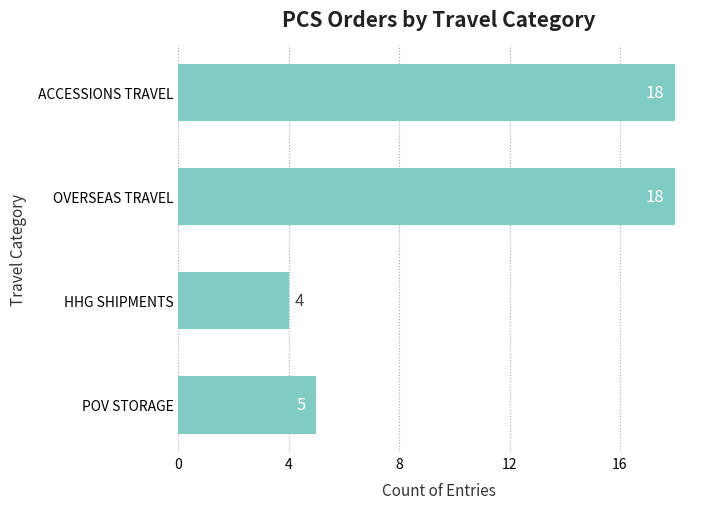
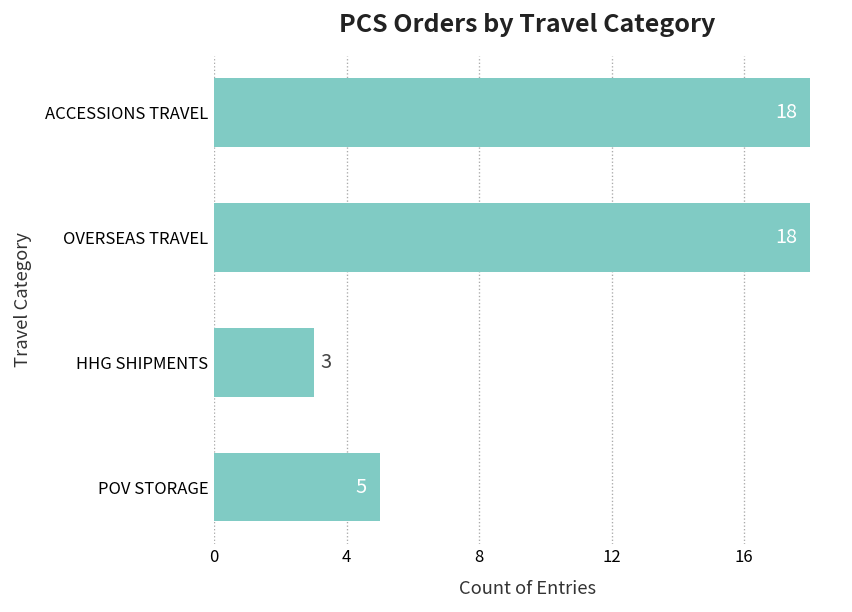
HHG SHIPMENTS: 4 -> 3
